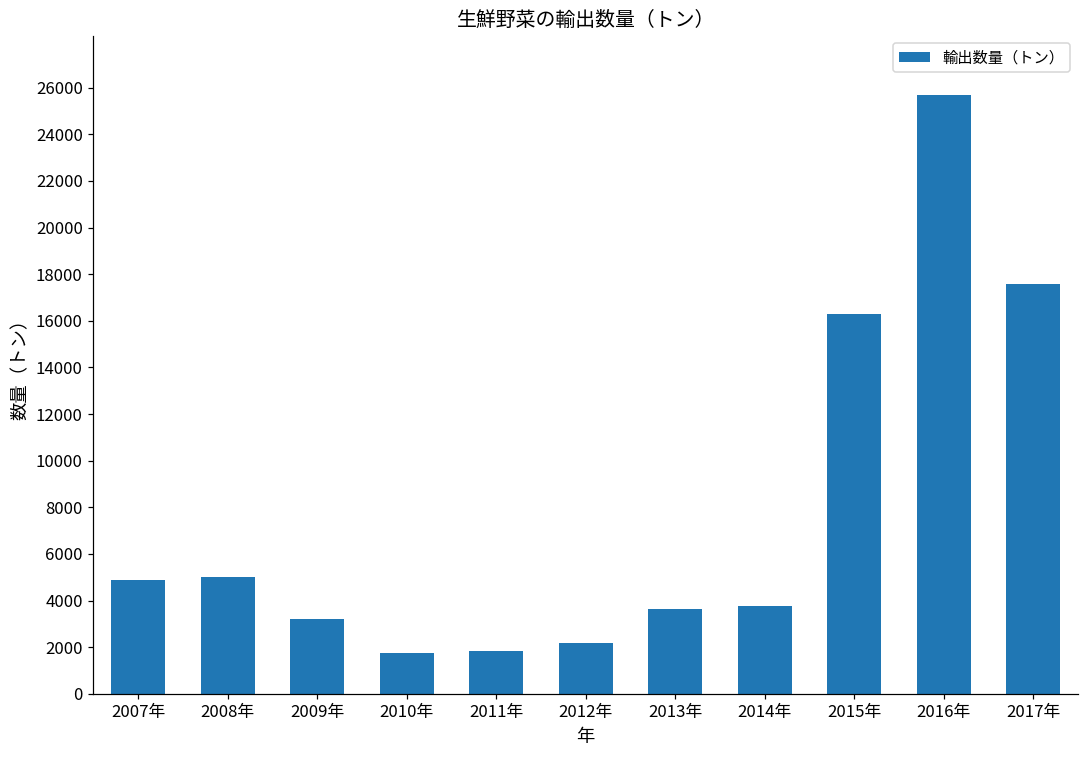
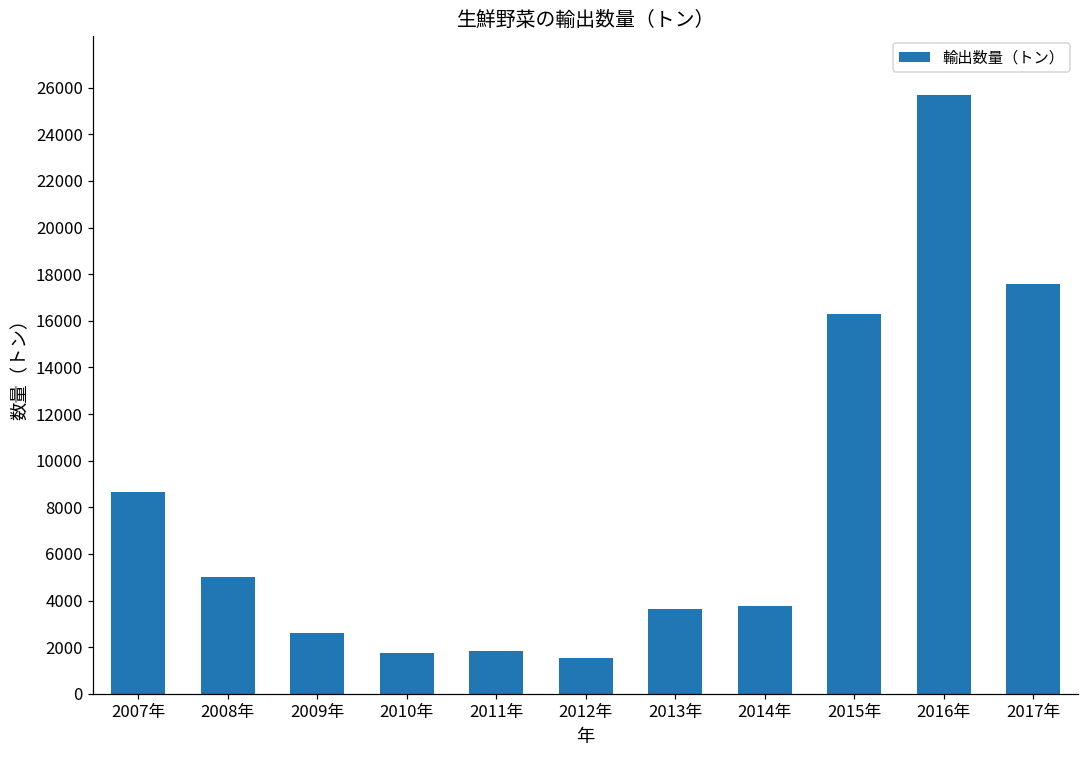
2007年: 4900 -> 8600
2009年: 3200 -> 2600
2012年: 2200 -> 1500
